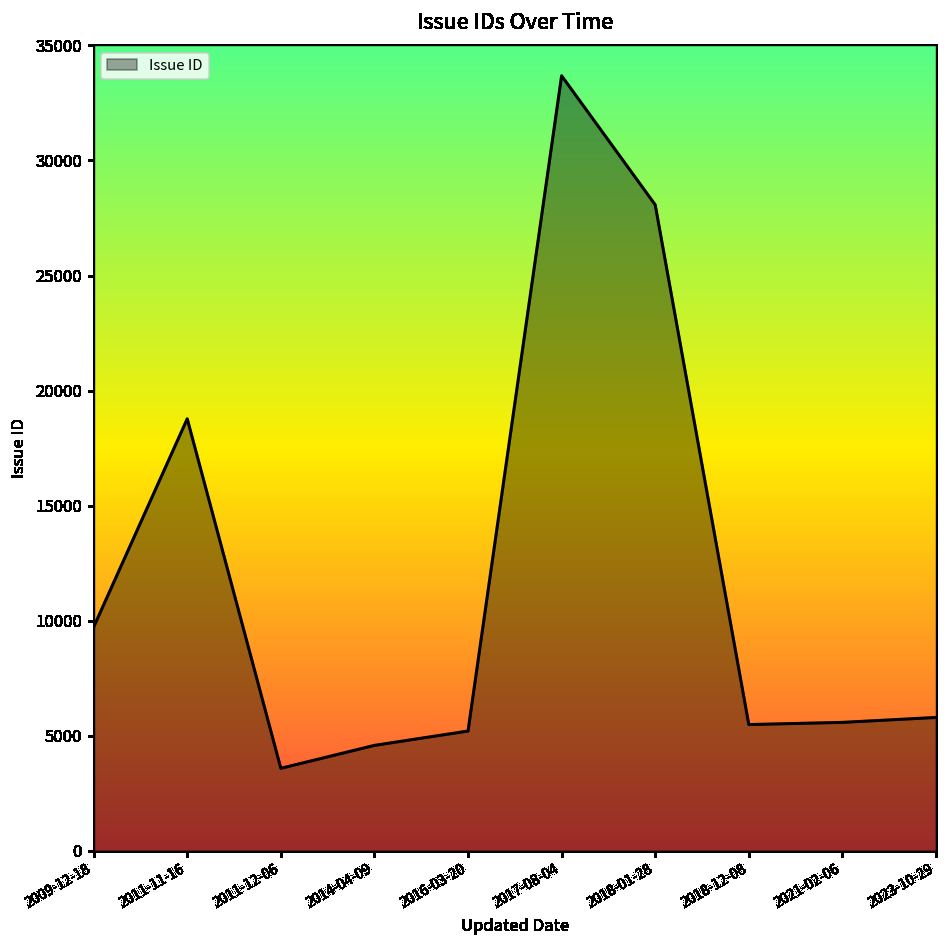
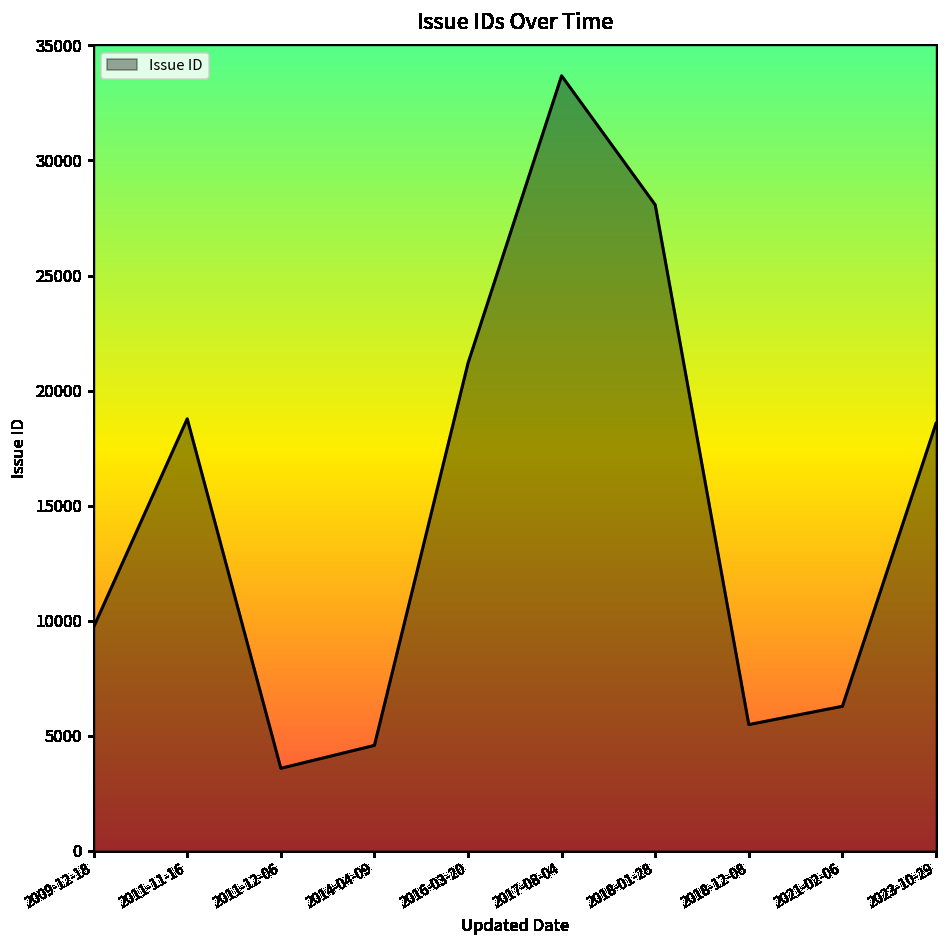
2016-03-20: 5200 -> 21200
2021-02-06: 5600 -> 6300
2023-10-29: 5800 -> 18600
